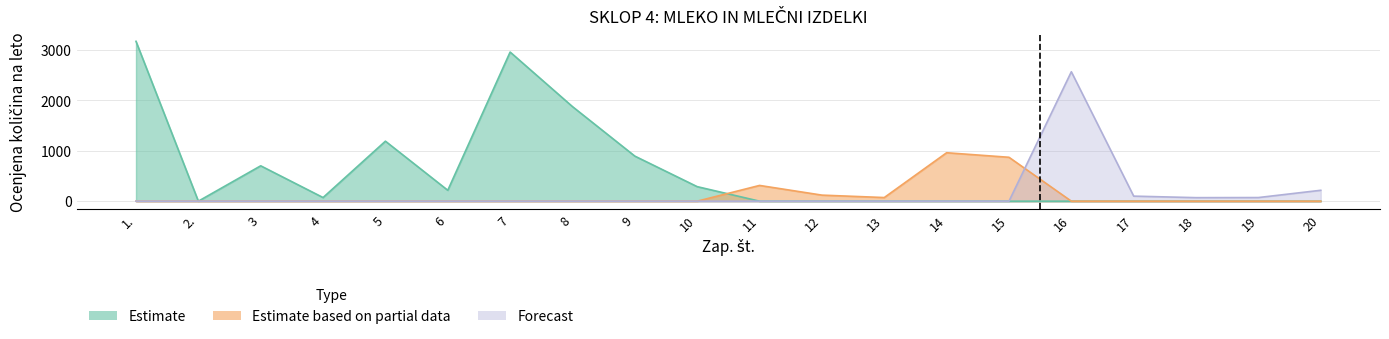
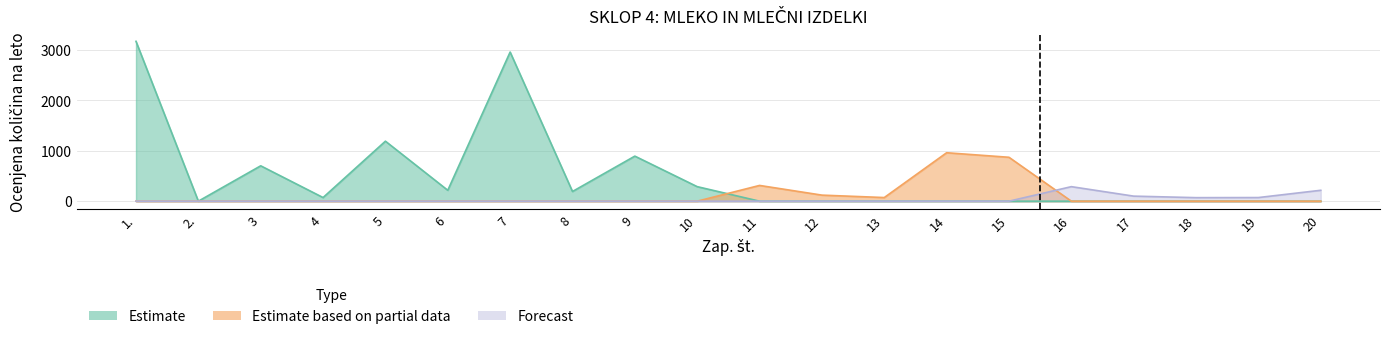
Estimate, 8: 1900 -> 200
Forecast, 16: 2600 -> 300
